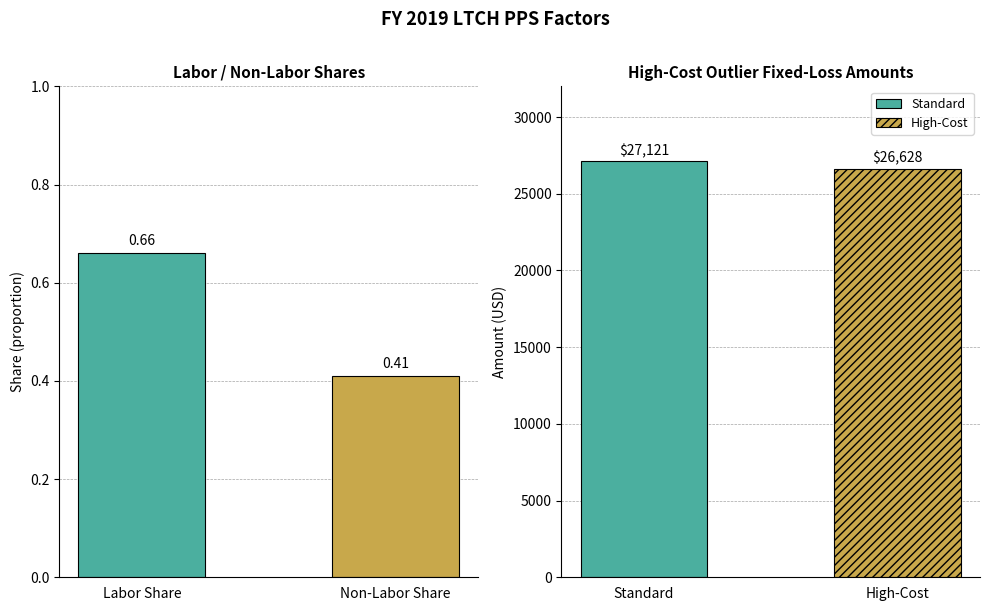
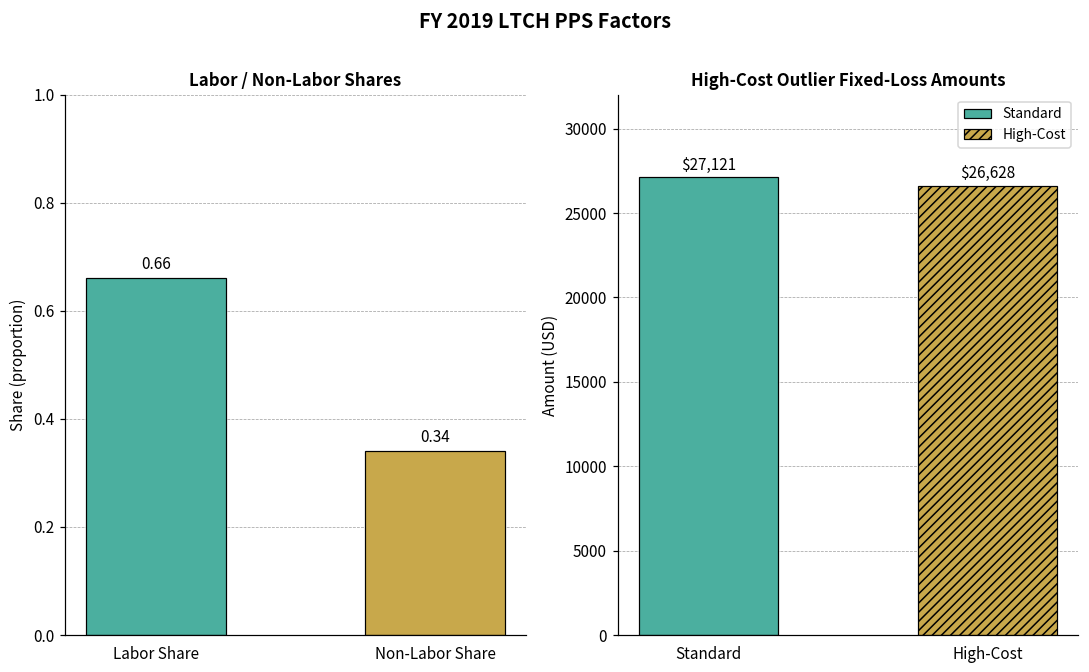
Labor / Non-Labor Shares, Non-Labor Share: 0.41 -> 0.34
